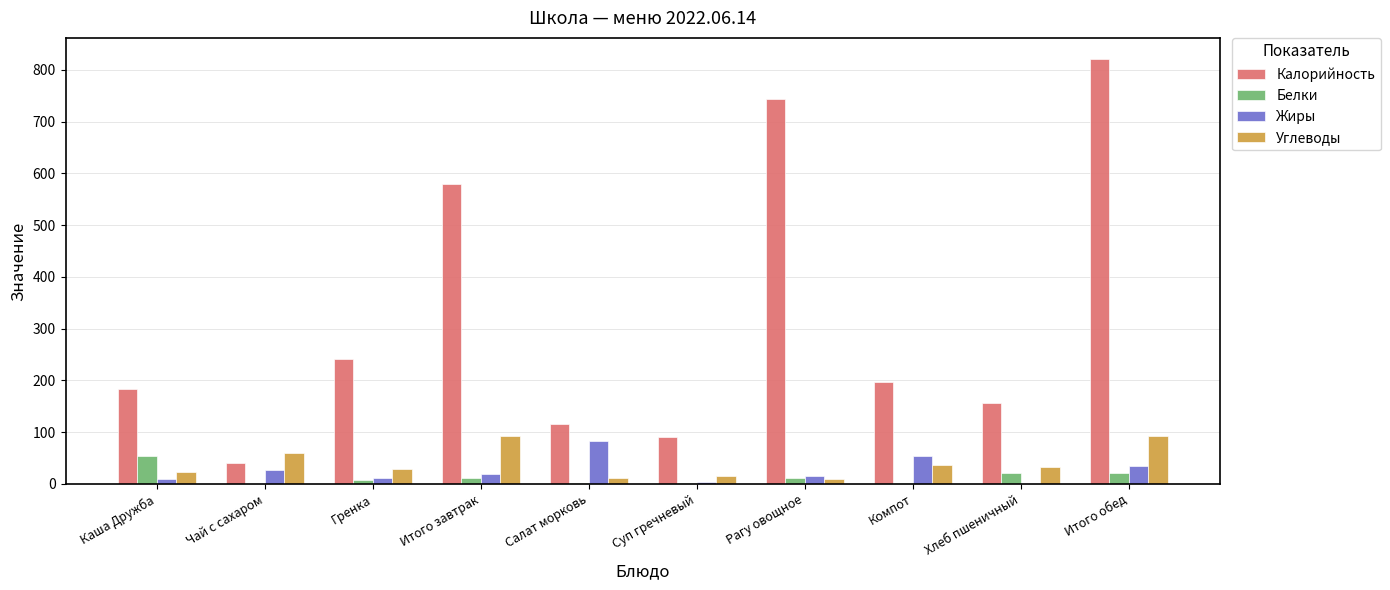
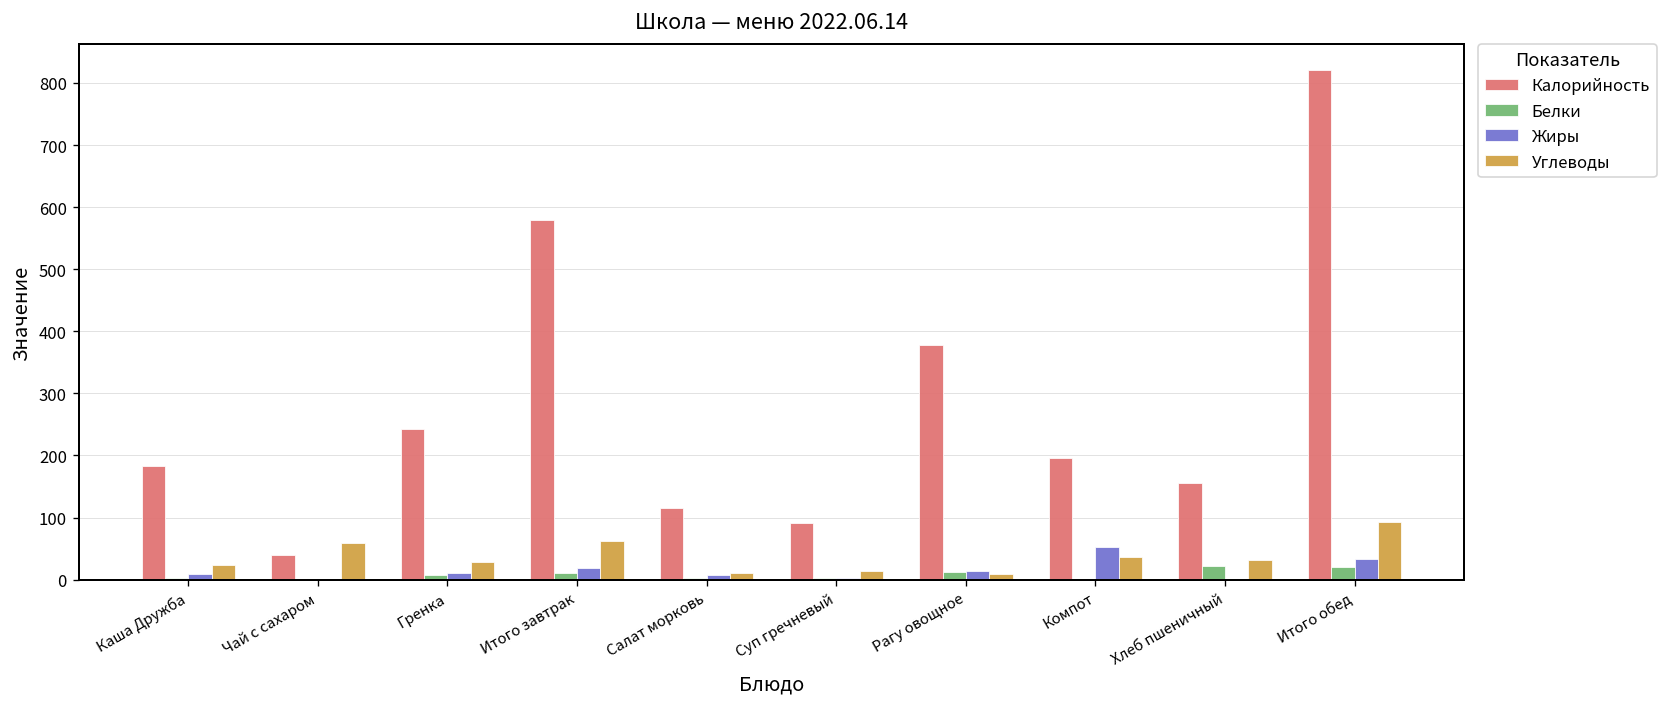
Белки, Каша Дружба: 50 -> 0
Жиры, Чай с сахаром: 30 -> 0
Углеводы, Итого завтрак: 90 -> 60
Жиры, Салат морковь: 80 -> 10
Калорийность, Рагу овощное: 740 -> 380
